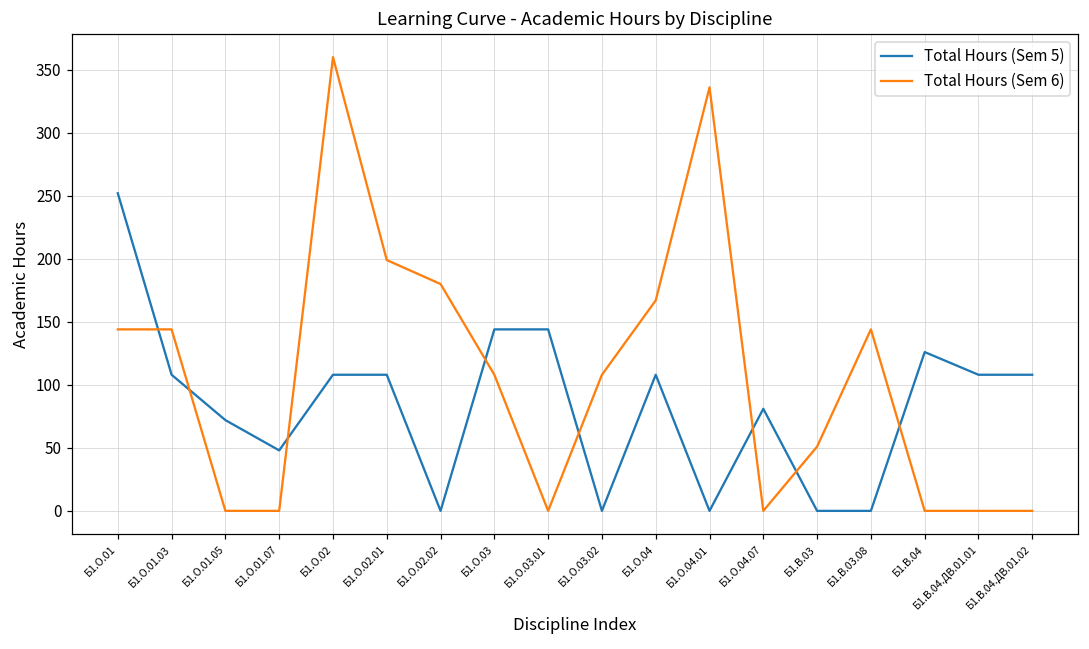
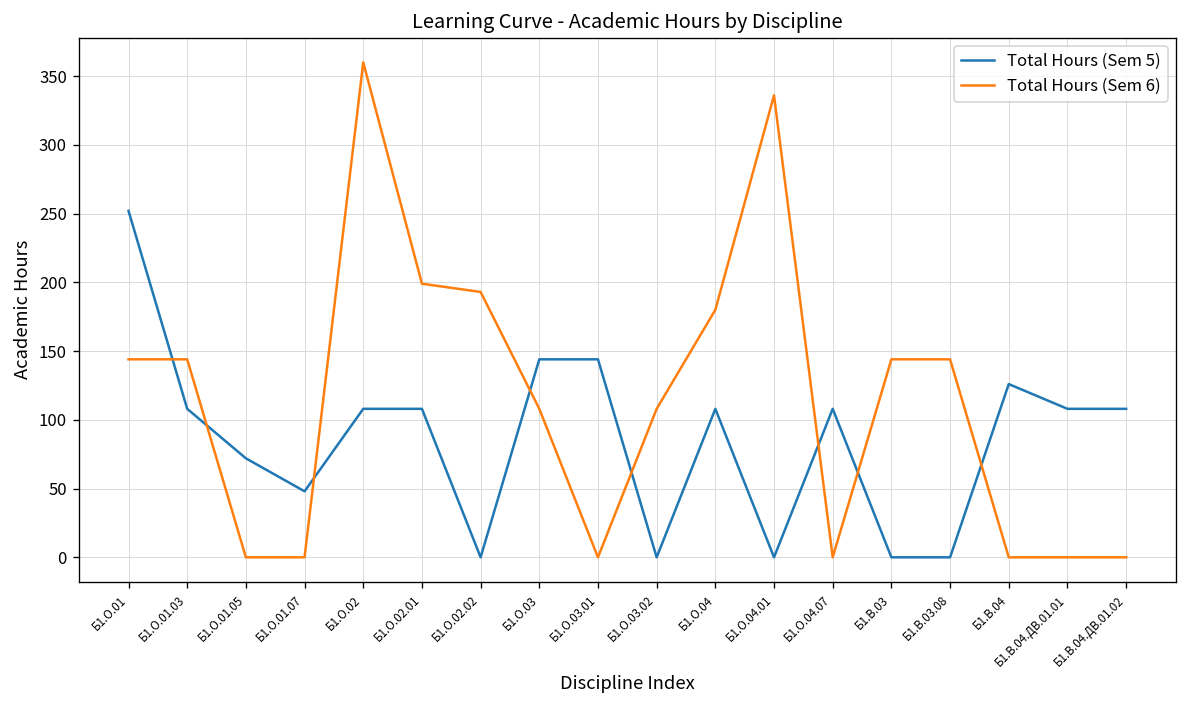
Total Hours (Sem 6), Б1.О.02.02: 180 -> 193
Total Hours (Sem 6), Б1.О.04: 167 -> 180
Total Hours (Sem 5), Б1.О.04.07: 81 -> 108
Total Hours (Sem 6), Б1.В.03: 51 -> 144
